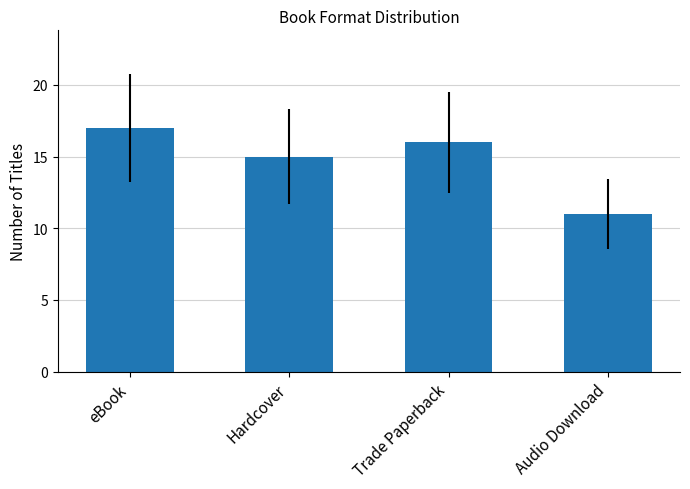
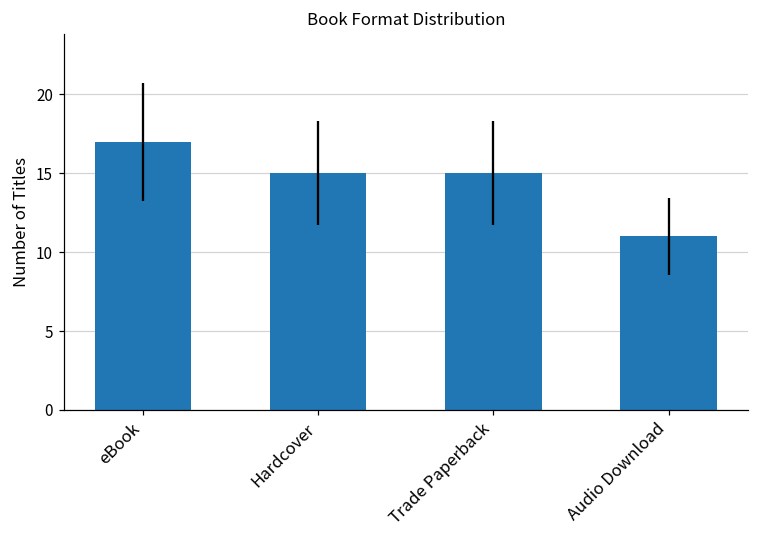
Trade Paperback: 16 -> 15
